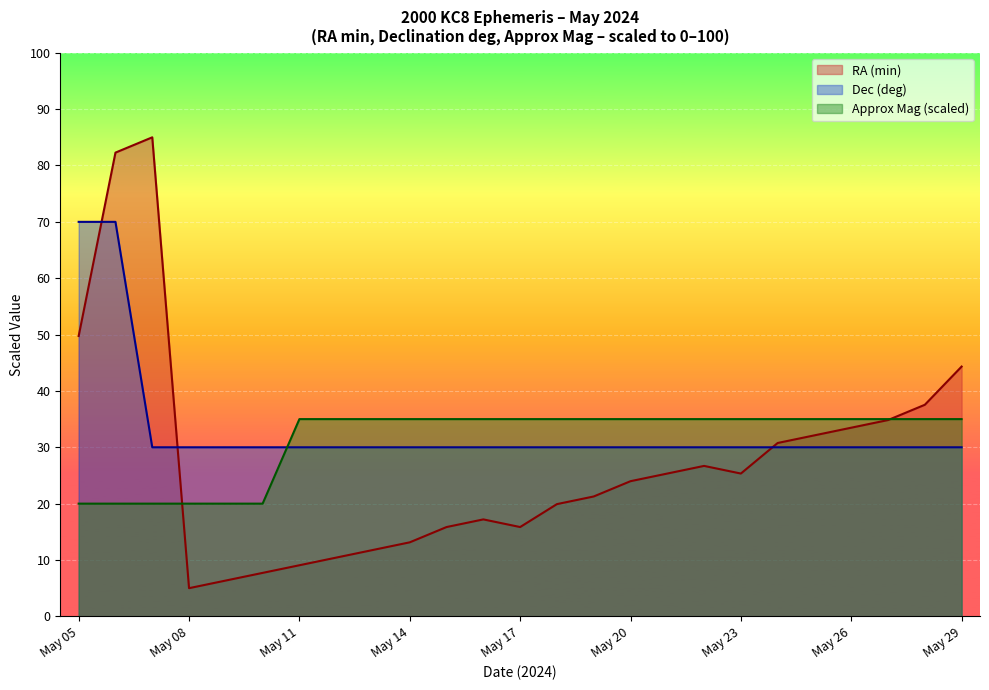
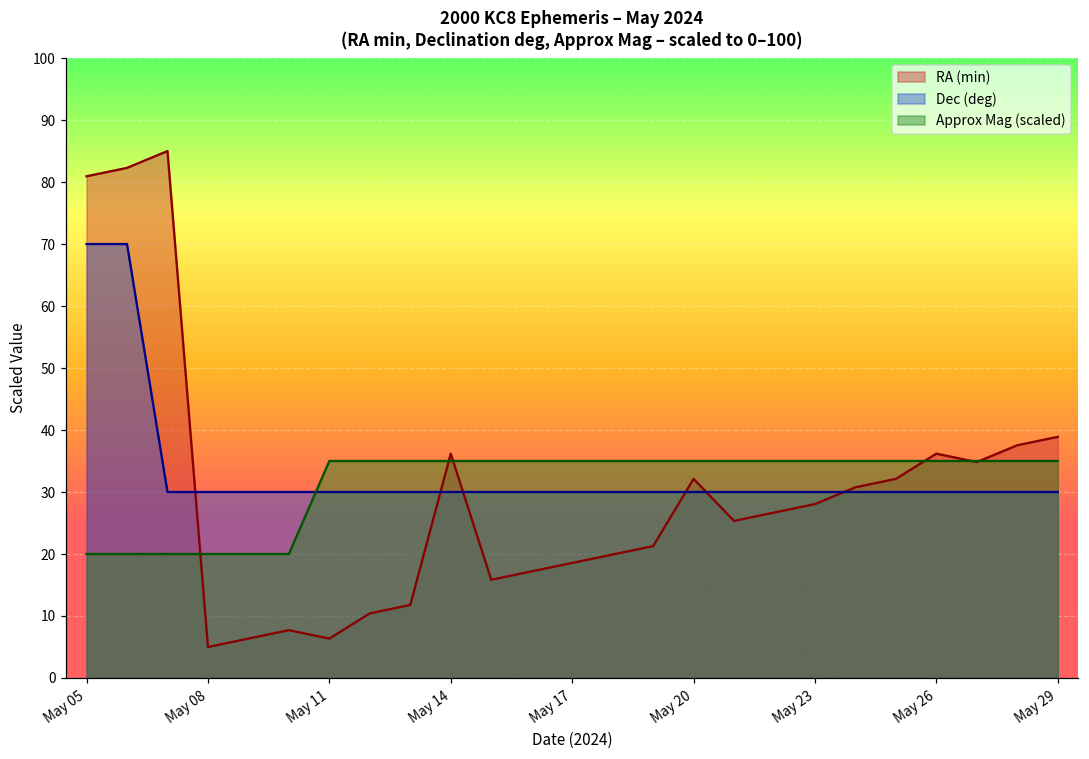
RA (min), May 05: 50 -> 81
RA (min), May 11: 9 -> 6
RA (min), May 14: 13 -> 36
RA (min), May 17: 16 -> 19
RA (min), May 20: 24 -> 32
RA (min), May 23: 25 -> 28
RA (min), May 26: 33 -> 36
RA (min), May 29: 44 -> 39
